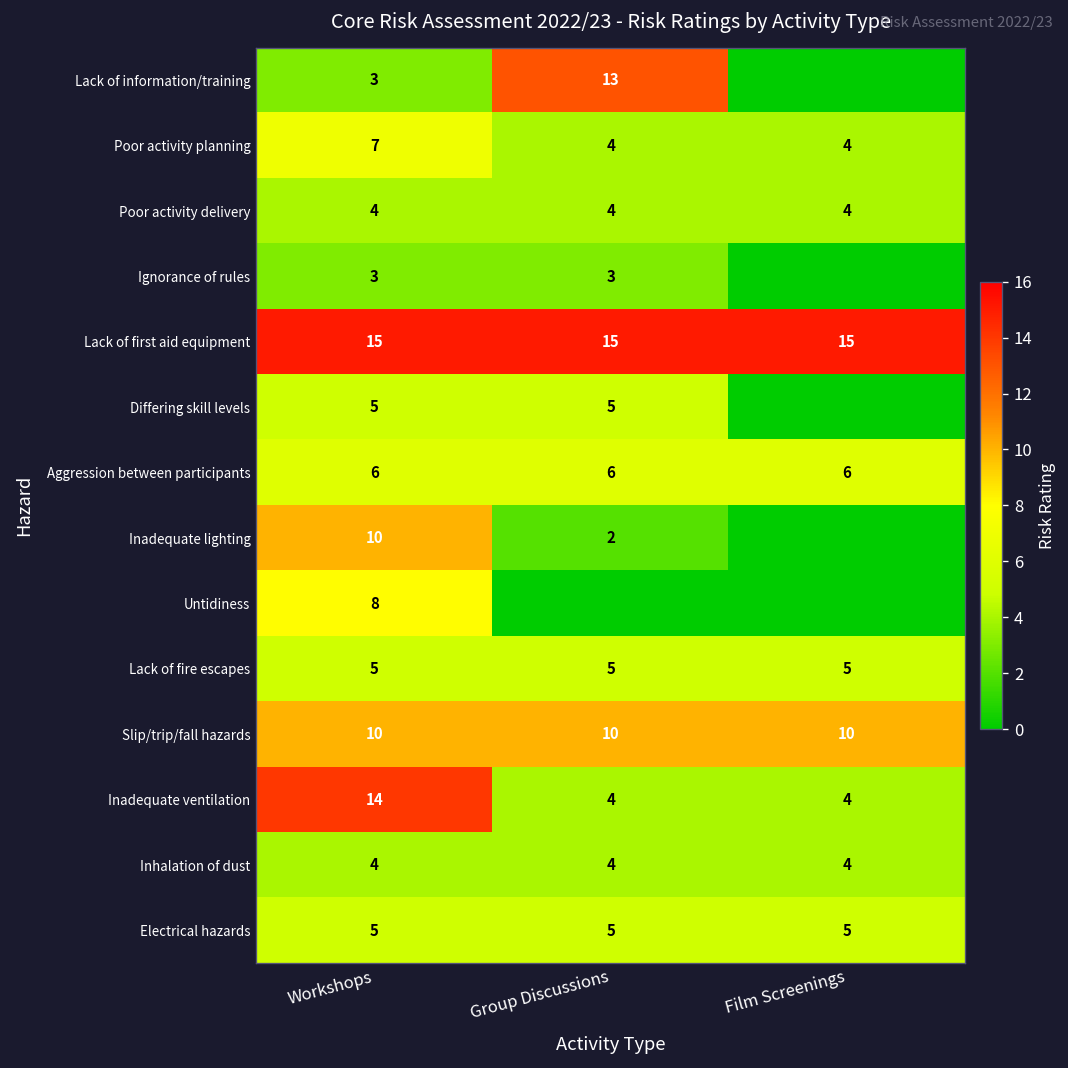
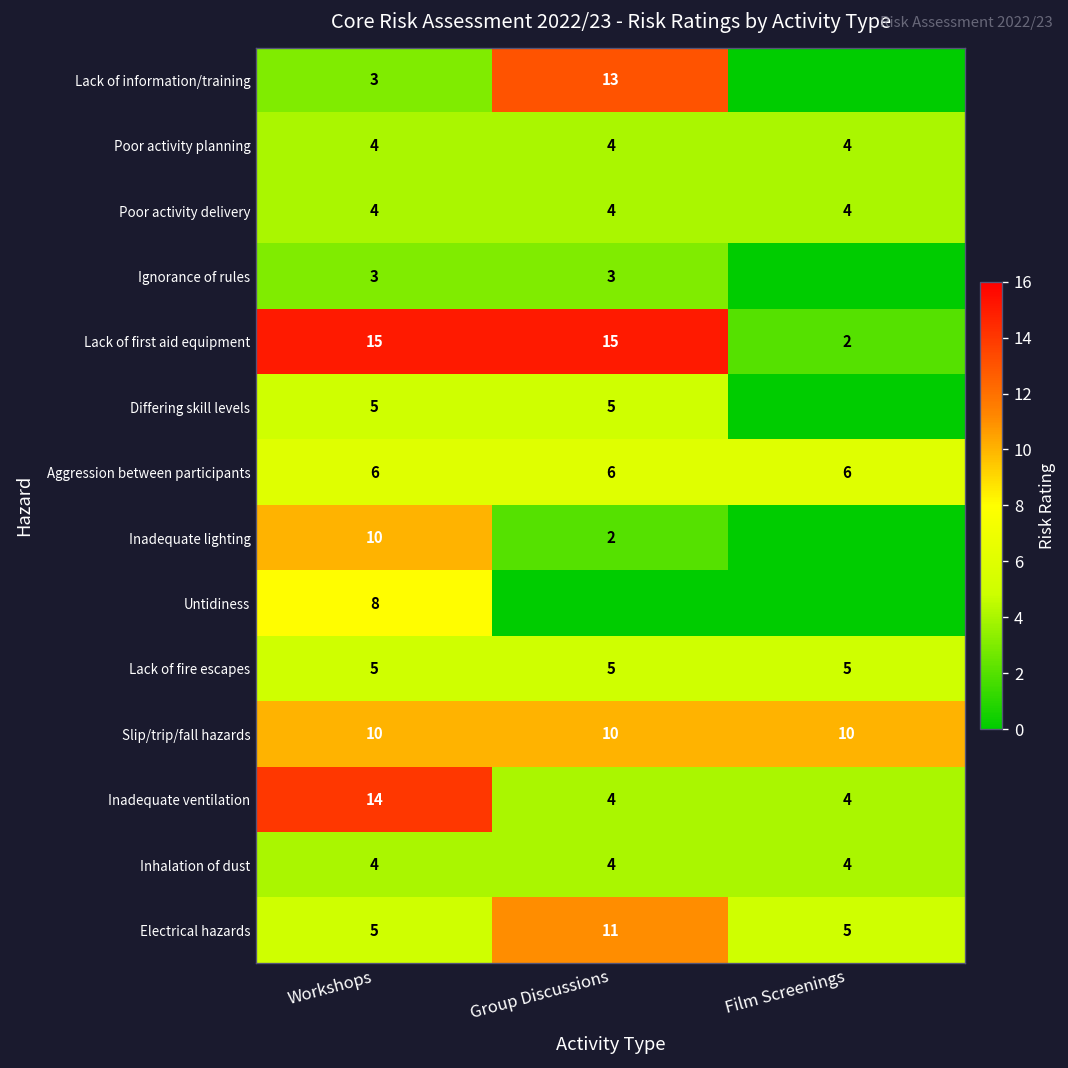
Poor activity planning, Workshops: 7 -> 4
Lack of first aid equipment, Film Screenings: 15 -> 2
Electrical hazards, Group Discussions: 5 -> 11
